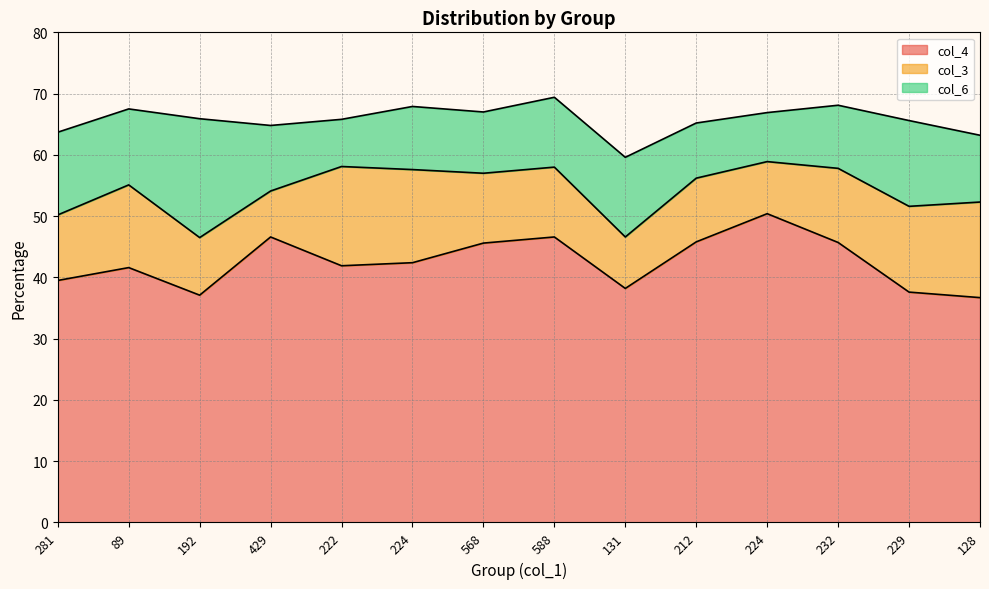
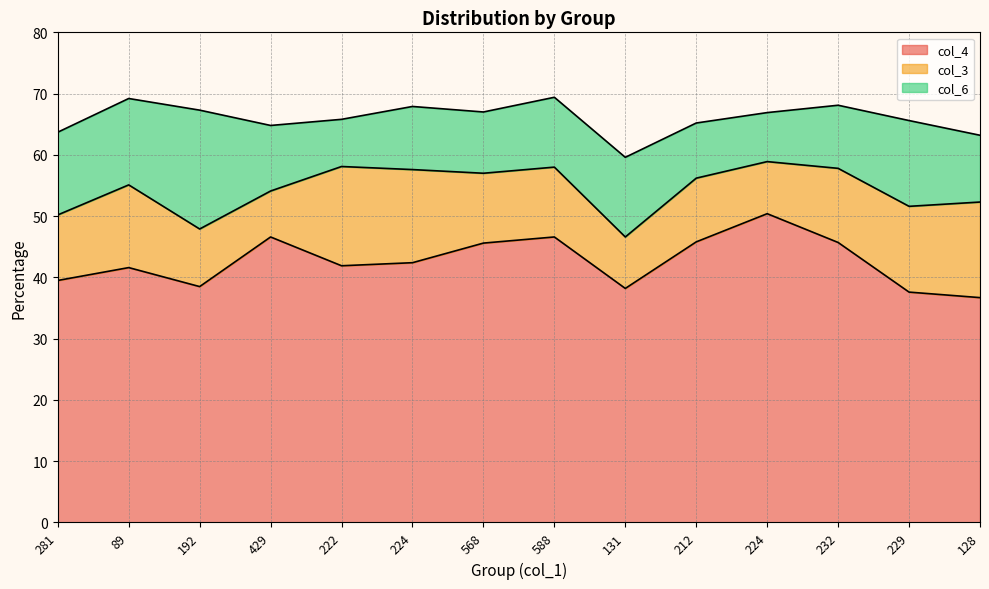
col_6, 89: 12 -> 14
col_4, 192: 37 -> 39
